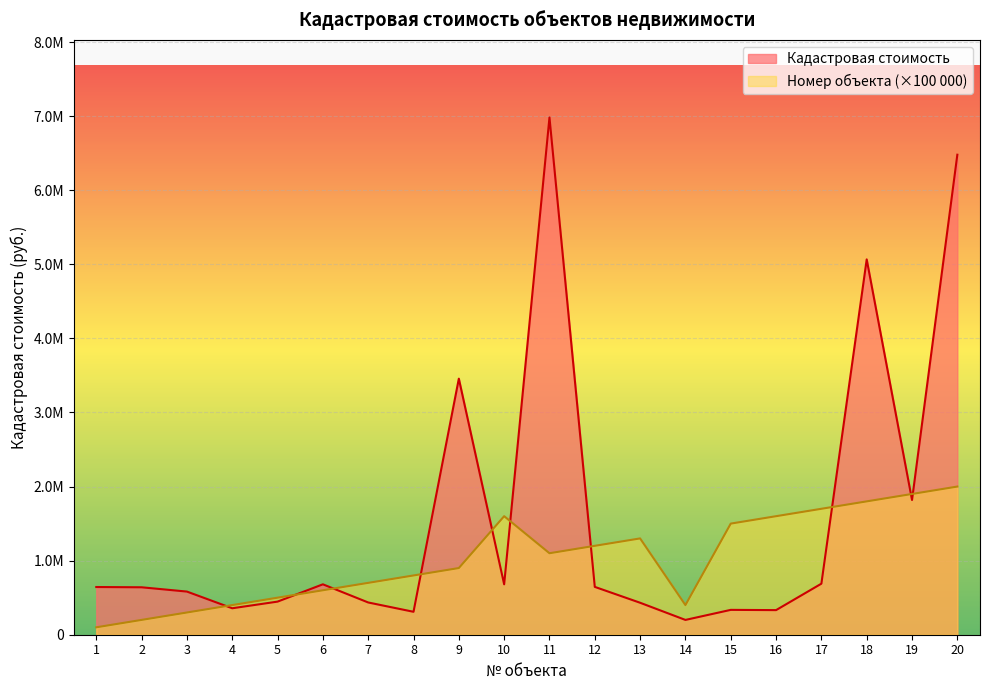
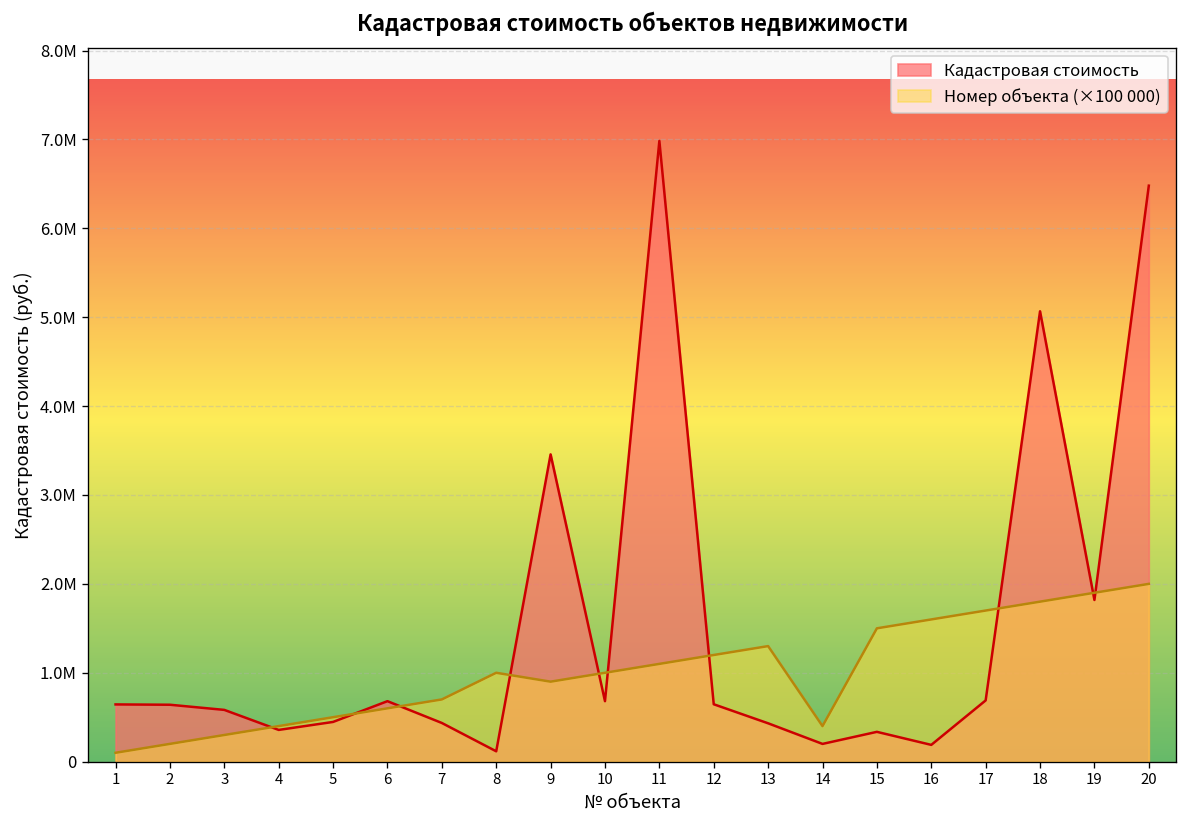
Кадастровая стоимость, 8: 300000 -> 100000
Номер объекта (×100 000), 8: 800000 -> 1000000
Номер объекта (×100 000), 10: 1600000 -> 1000000
Кадастровая стоимость, 16: 300000 -> 200000
